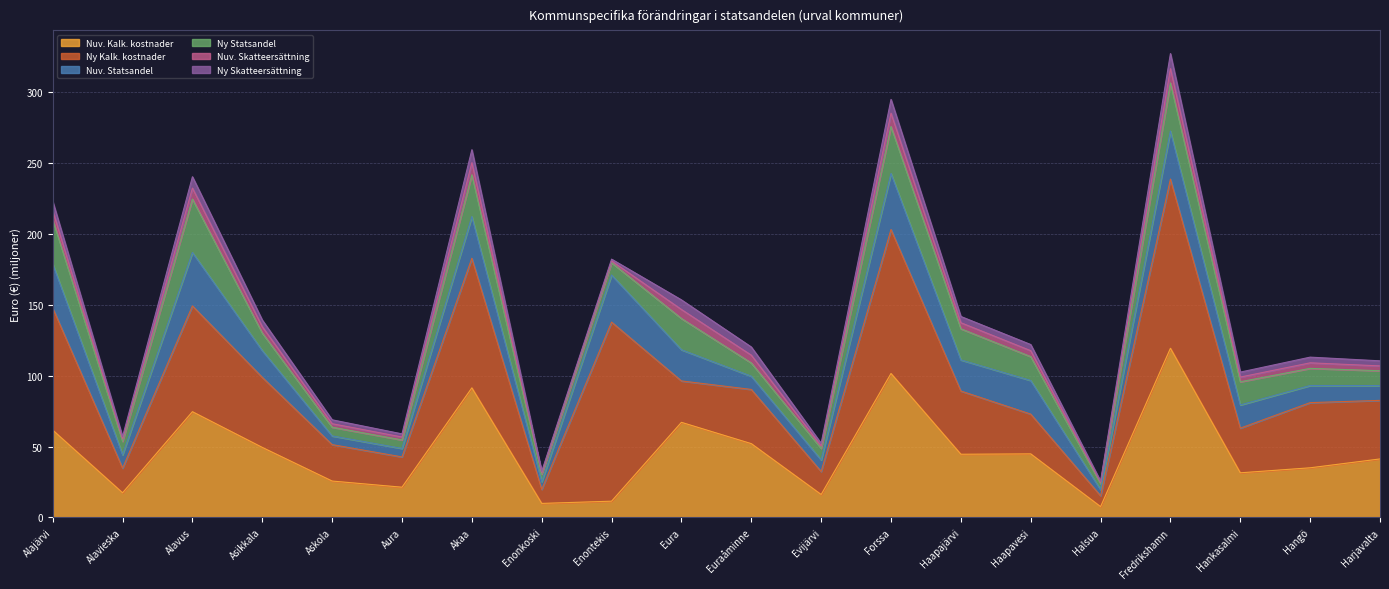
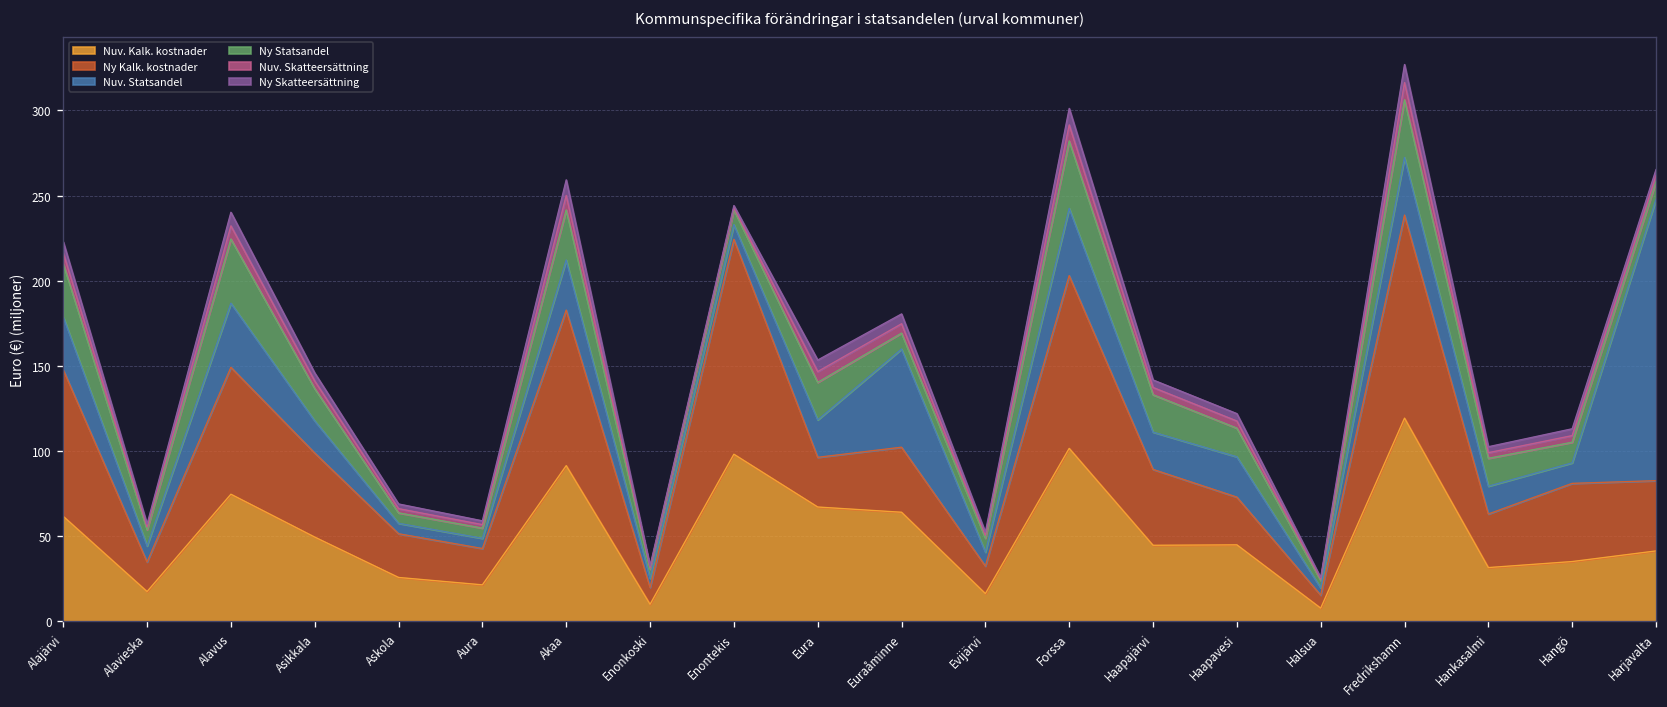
Ny Statsandel, Asikkala: 12 -> 19
Nuv. Kalk. kostnader, Enontekis: 11 -> 98
Nuv. Statsandel, Enontekis: 33 -> 9
Nuv. Kalk. kostnader, Euraåminne: 52 -> 64
Nuv. Statsandel, Euraåminne: 9 -> 58
Ny Statsandel, Forssa: 33 -> 40
Nuv. Statsandel, Harjavalta: 10 -> 165
